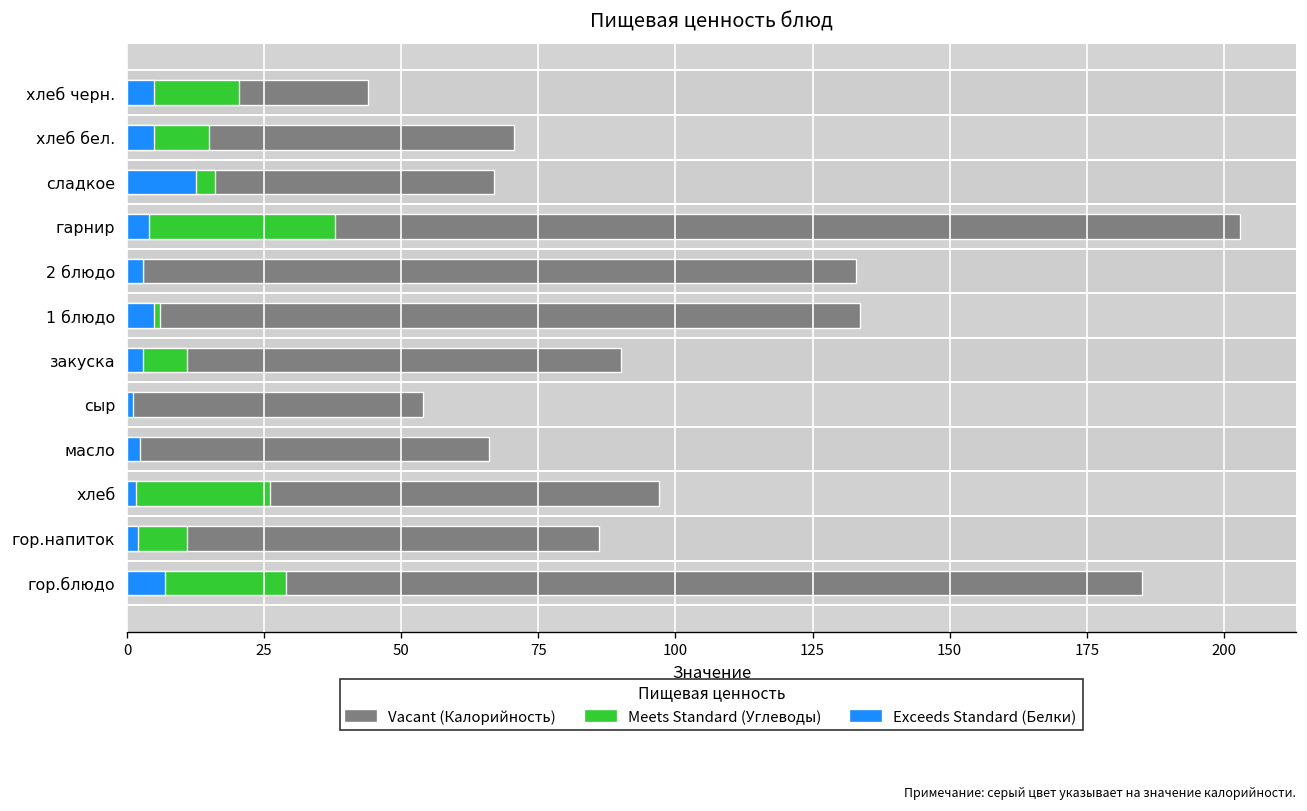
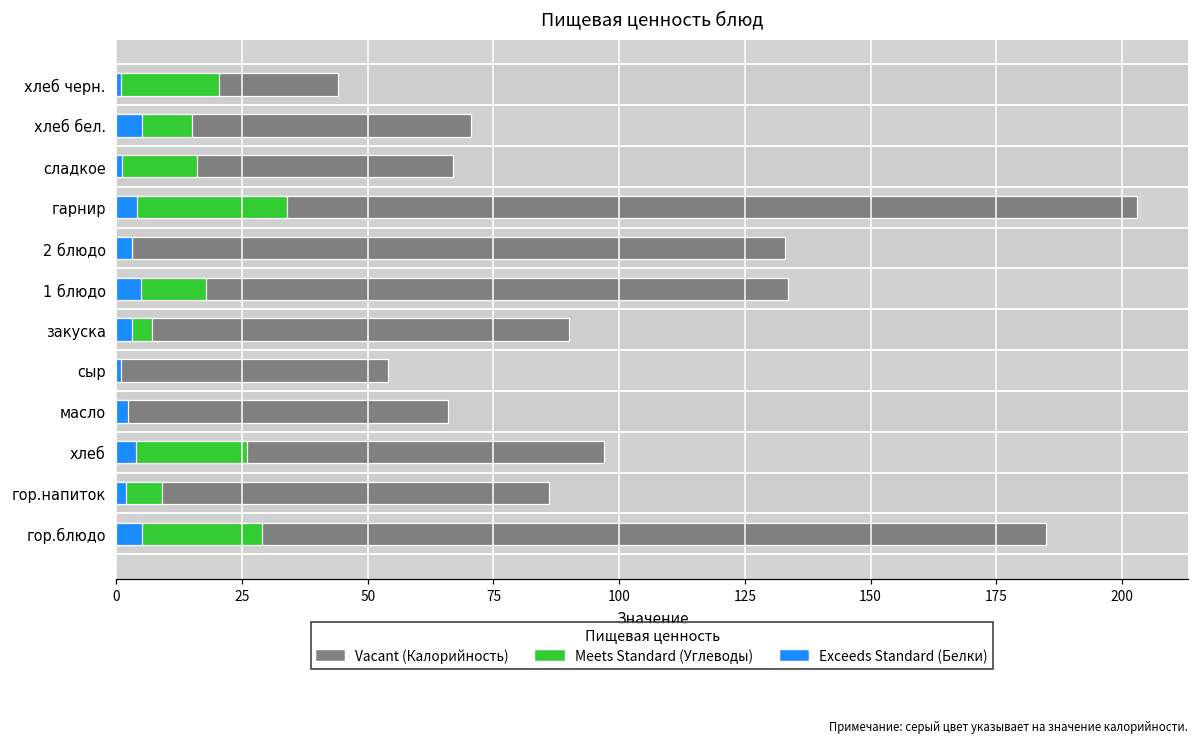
Exceeds Standard (Белки), хлеб черн.: 5 -> 1
Exceeds Standard (Белки), сладкое: 13 -> 1
Meets Standard (Углеводы), гарнир: 38 -> 34
Meets Standard (Углеводы), 1 блюдо: 6 -> 18
Meets Standard (Углеводы), закуска: 11 -> 7
Exceeds Standard (Белки), хлеб: 2 -> 4
Meets Standard (Углеводы), гор.напиток: 11 -> 9
Exceeds Standard (Белки), гор.блюдо: 7 -> 5
